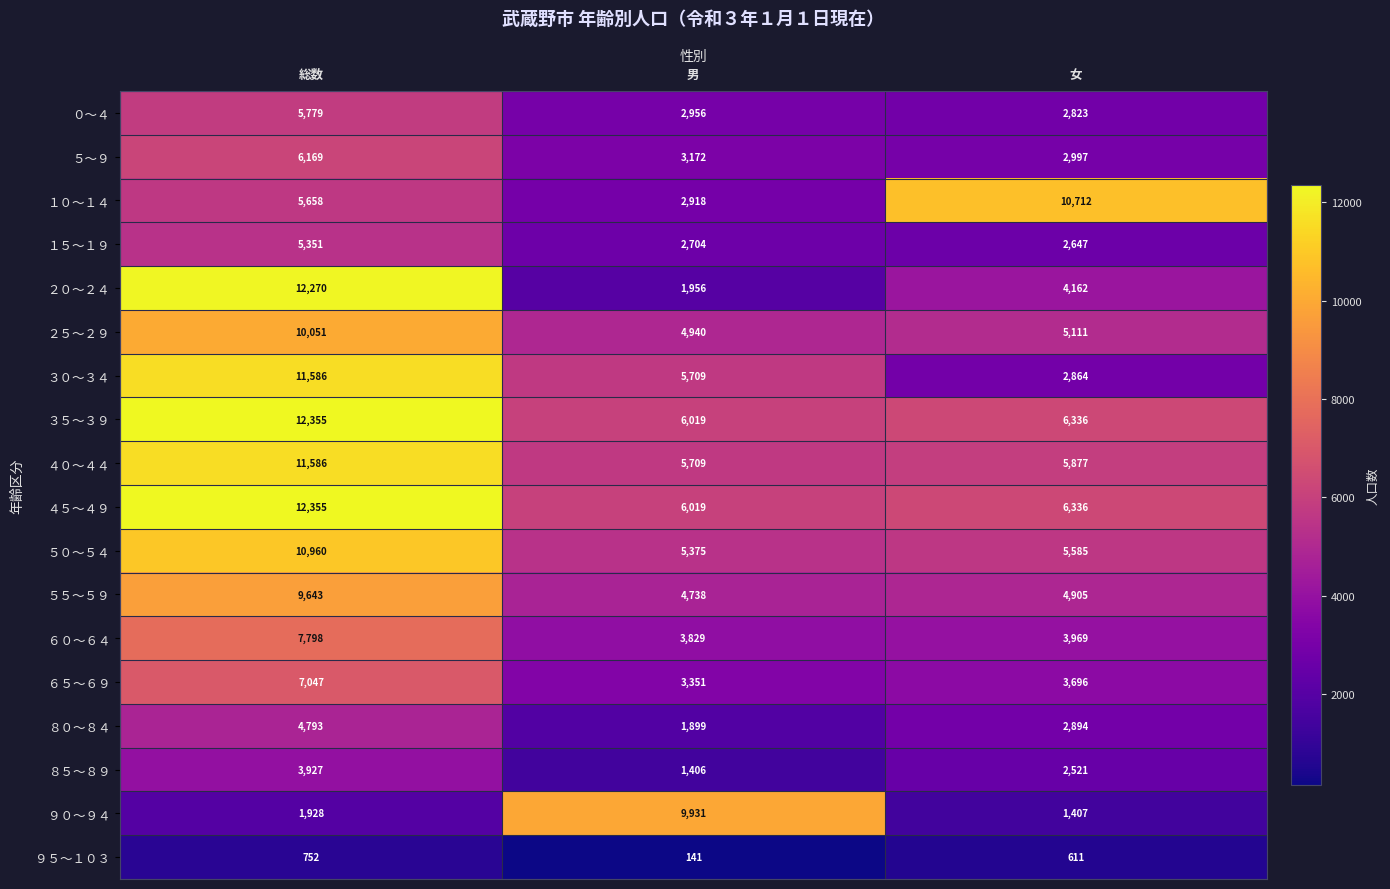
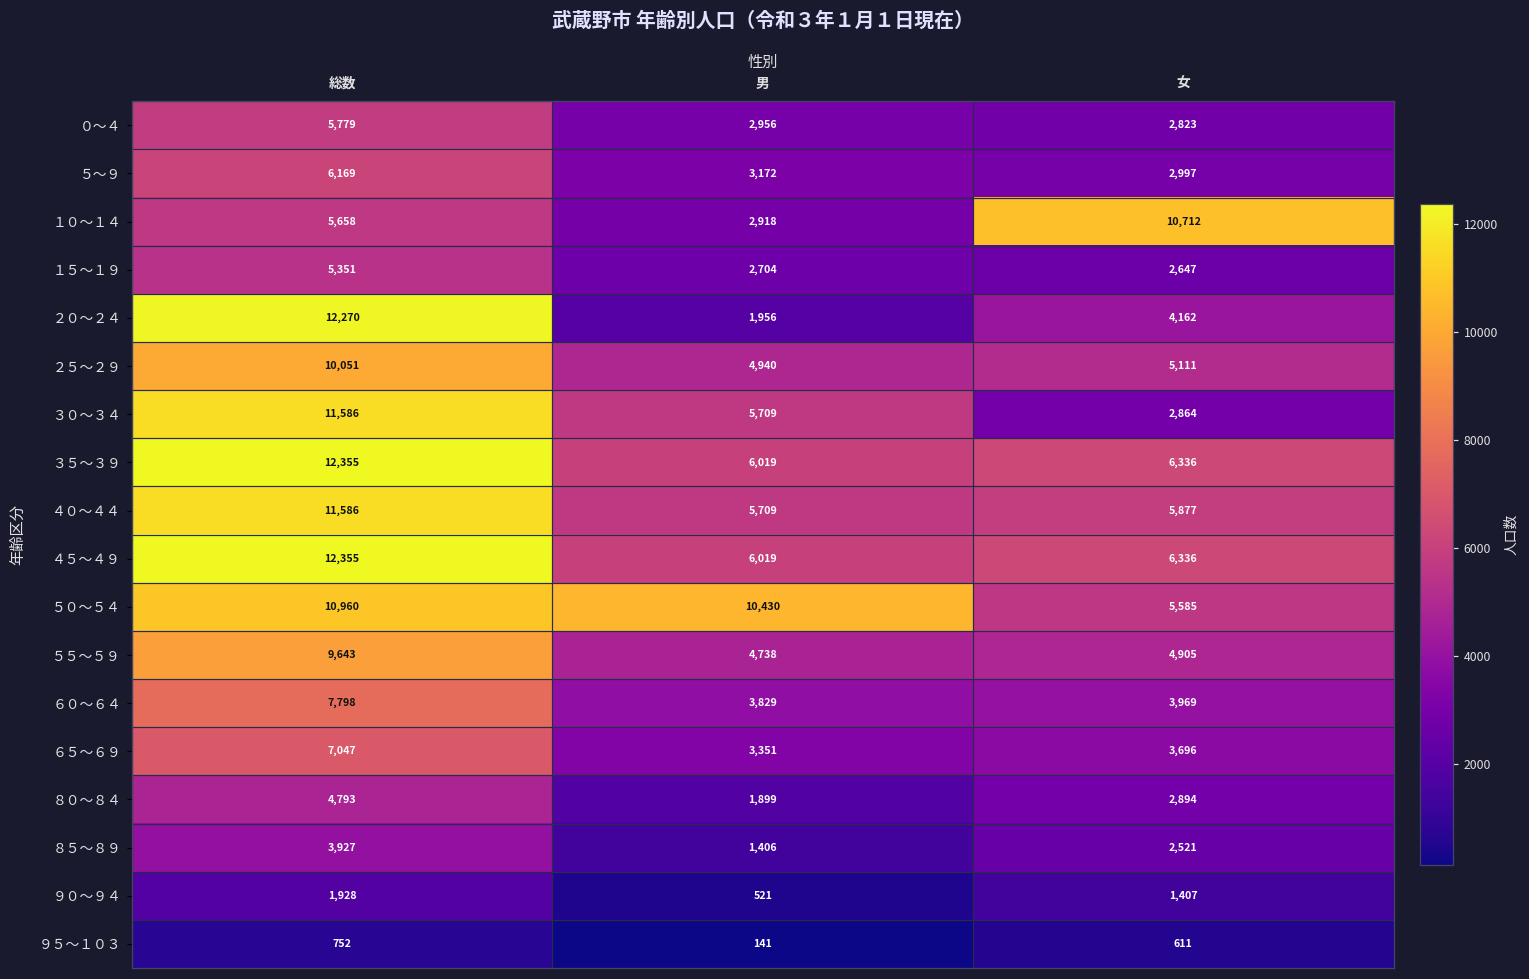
５０～５４, 男: 5,375 -> 10,430
９０～９４, 男: 9,931 -> 521
